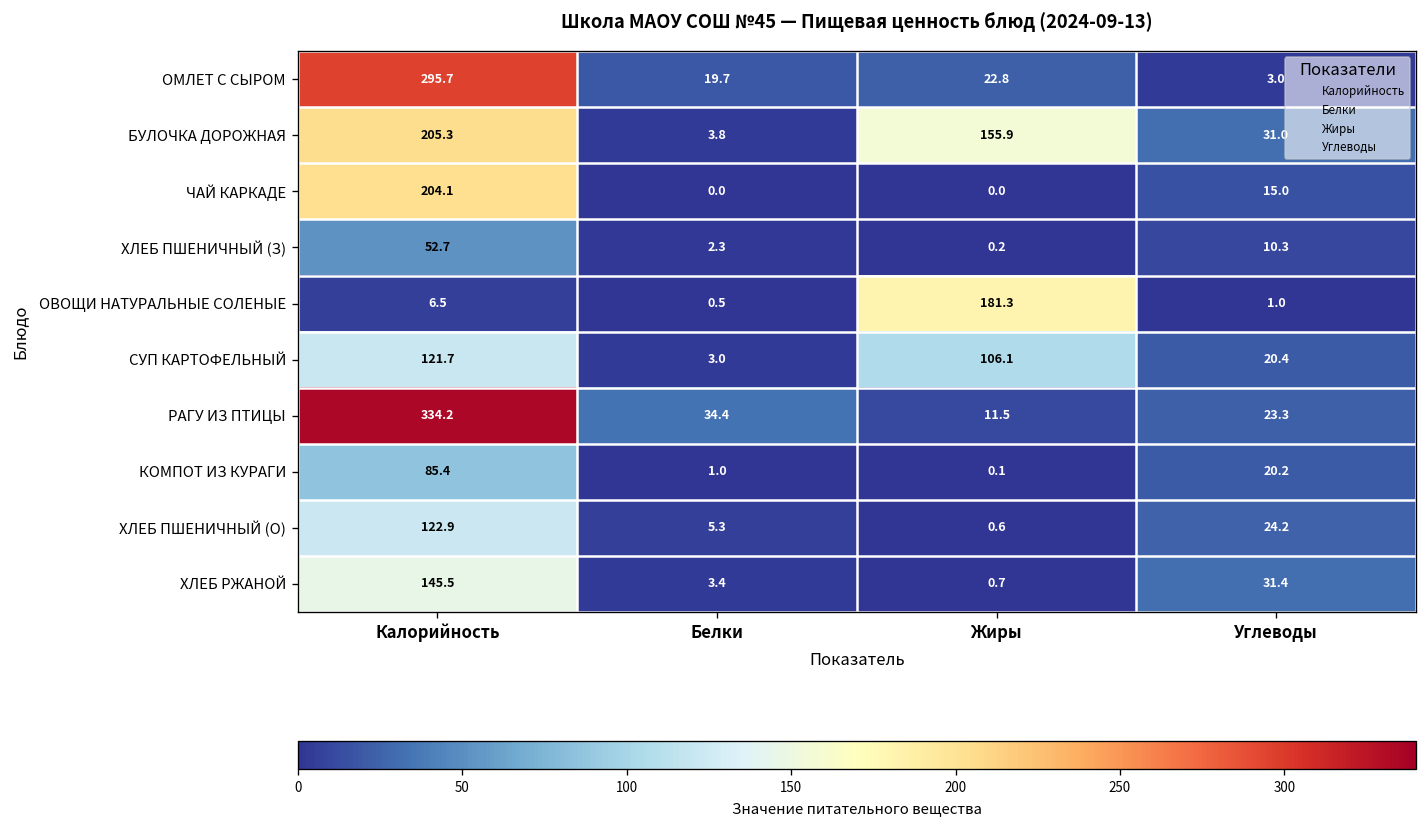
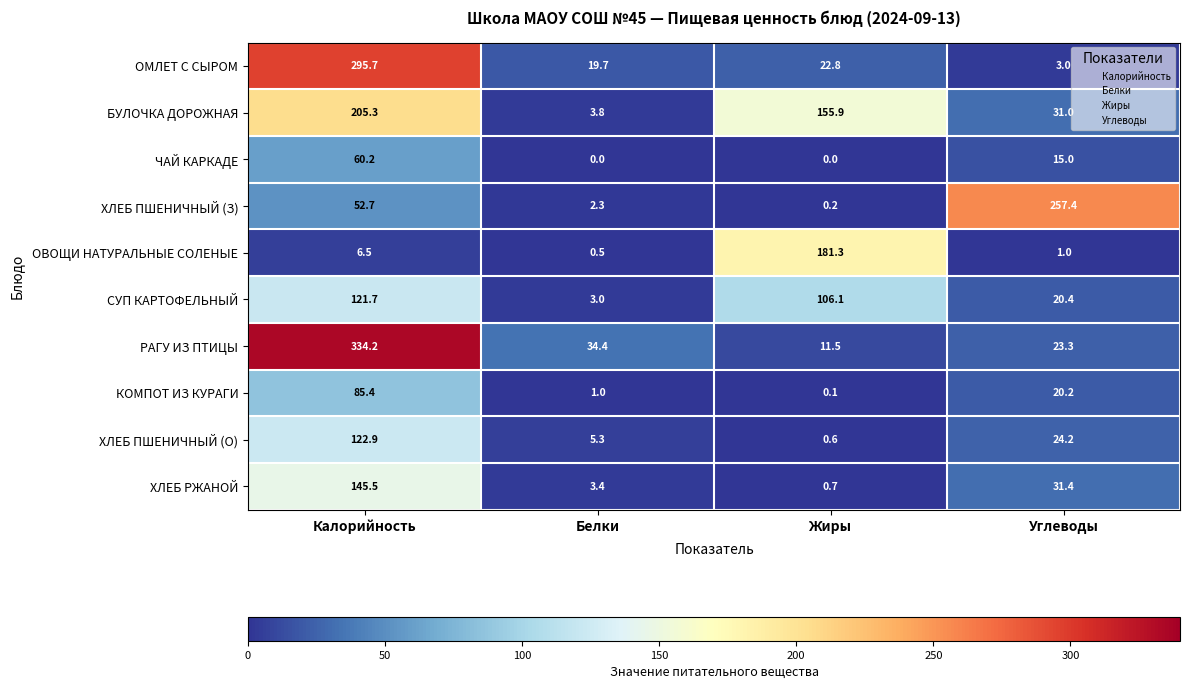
ЧАЙ КАРКАДЕ, Калорийность: 204.1 -> 60.2
ХЛЕБ ПШЕНИЧНЫЙ (З), Углеводы: 10.3 -> 257.4
